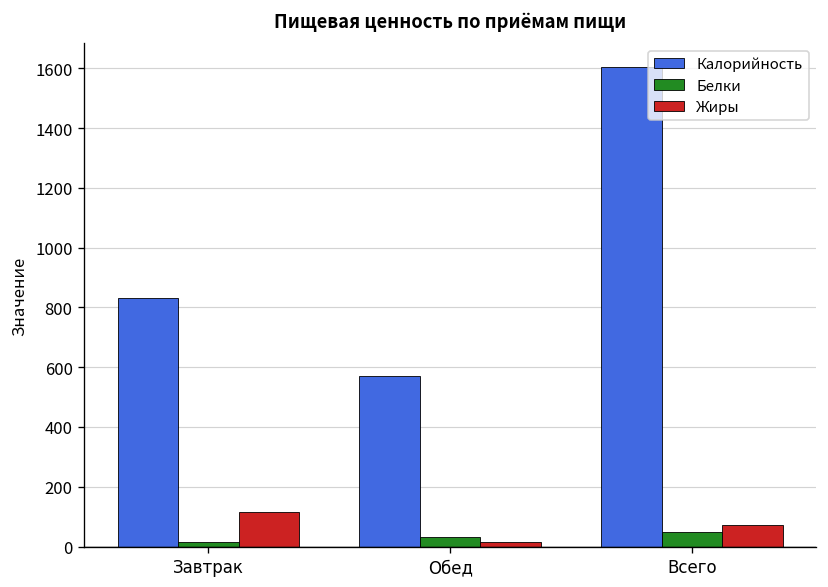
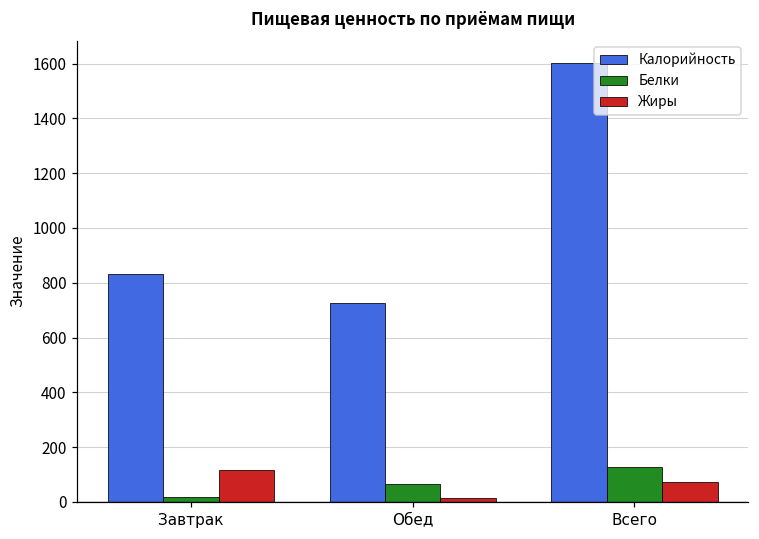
Калорийность, Обед: 570 -> 730
Белки, Обед: 30 -> 70
Белки, Всего: 50 -> 130
